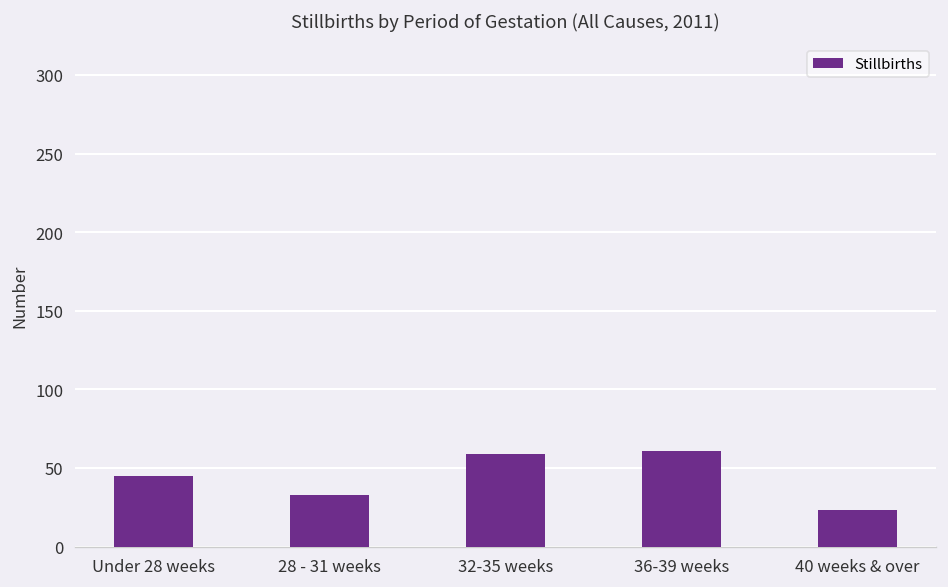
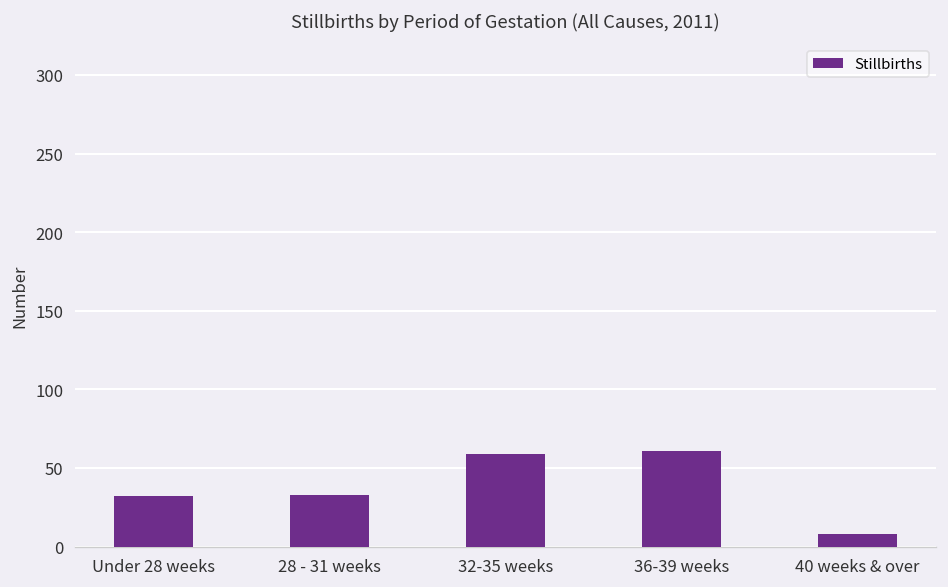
Under 28 weeks: 45 -> 32
40 weeks & over: 23 -> 8
